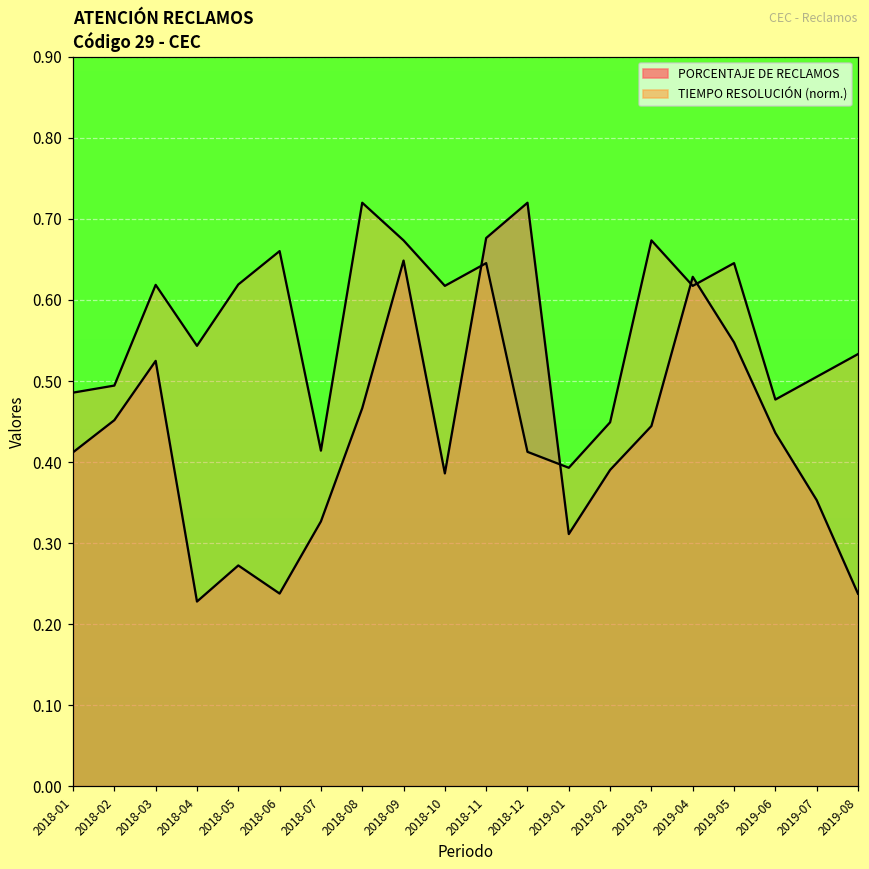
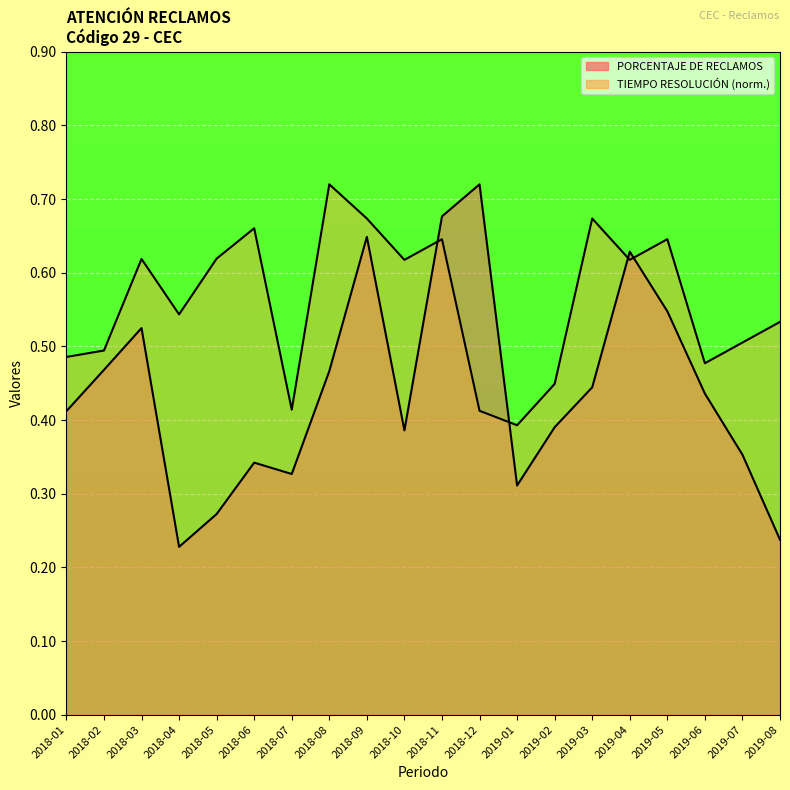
PORCENTAJE DE RECLAMOS, 2018-02: 0.45 -> 0.47
PORCENTAJE DE RECLAMOS, 2018-06: 0.24 -> 0.34
